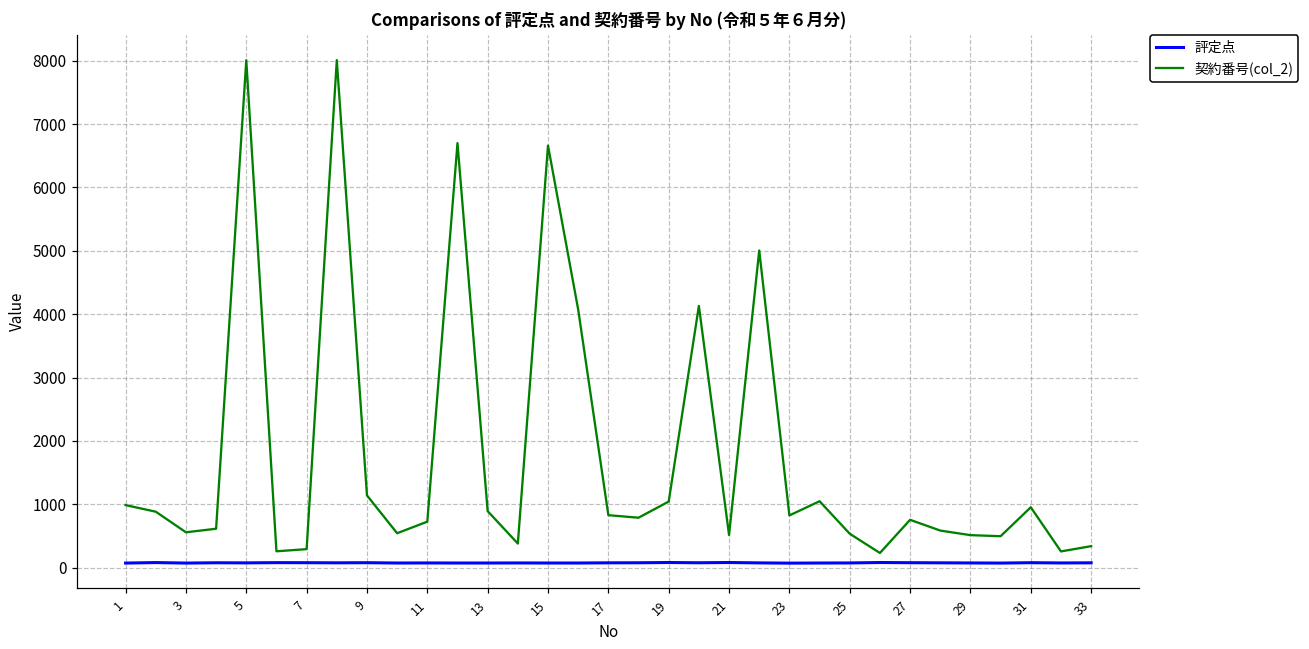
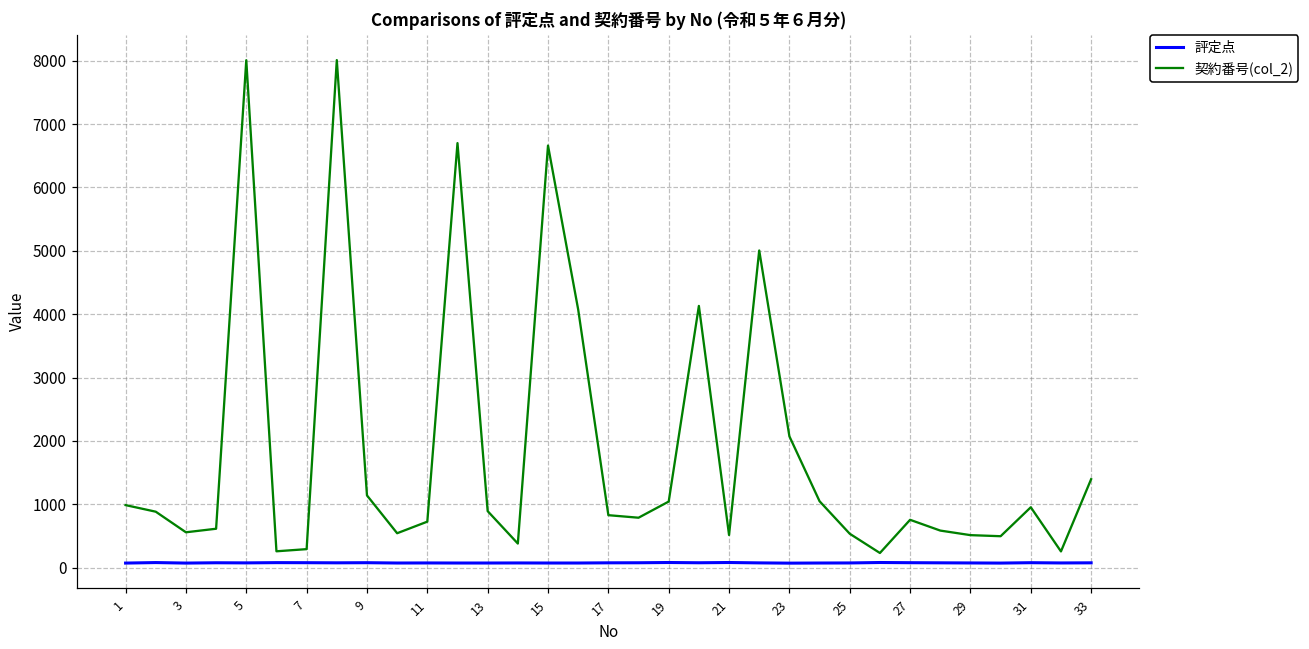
契約番号(col_2), 23: 800 -> 2100
契約番号(col_2), 33: 300 -> 1400
